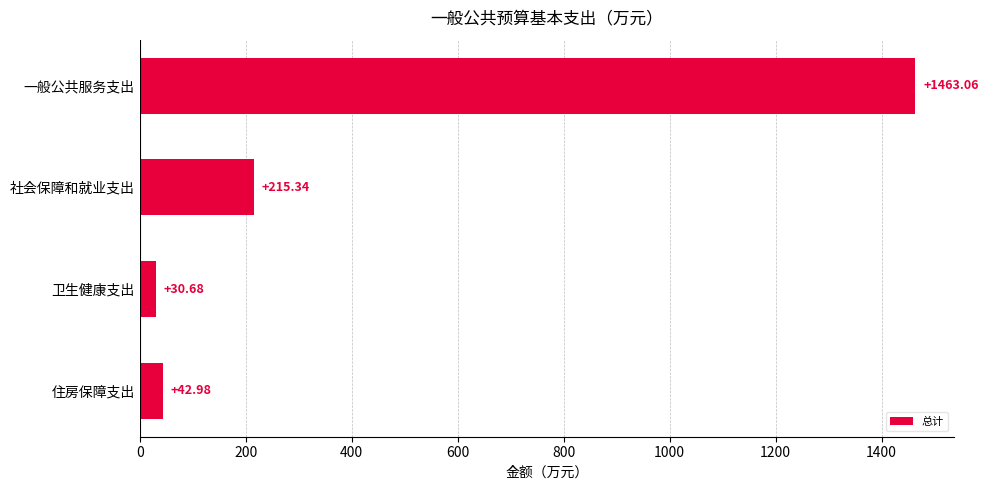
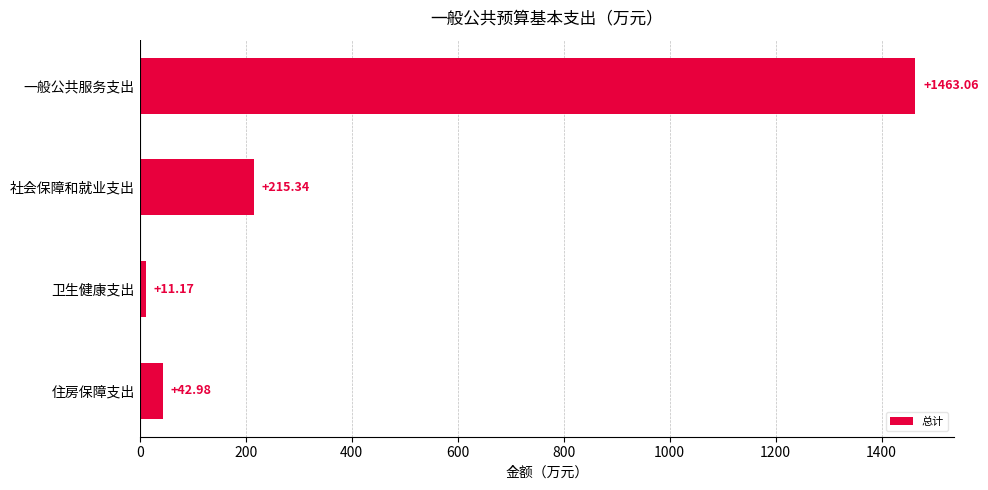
卫生健康支出: +30.68 -> +11.17
